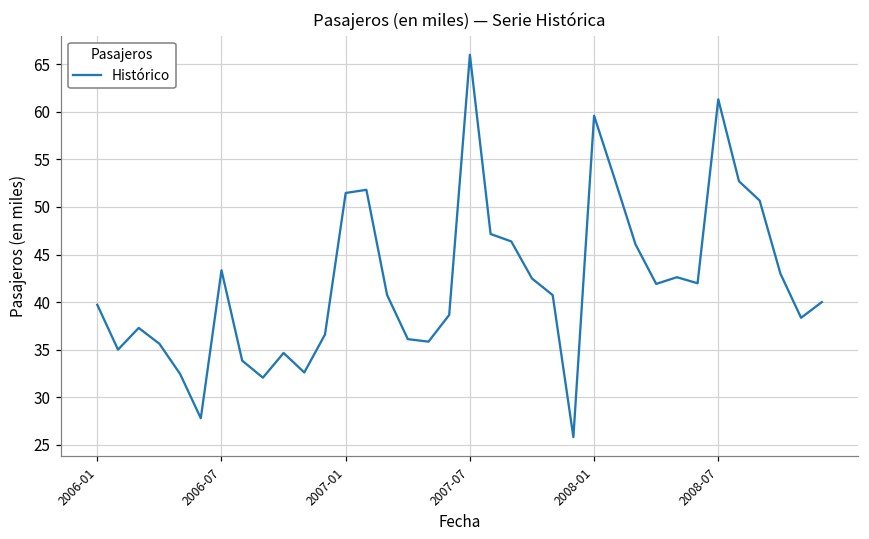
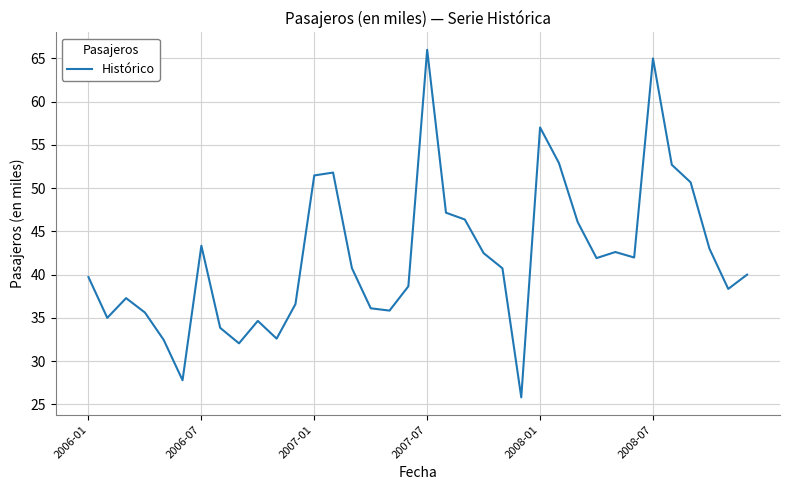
2008-01: 60 -> 57
2008-07: 61 -> 65
